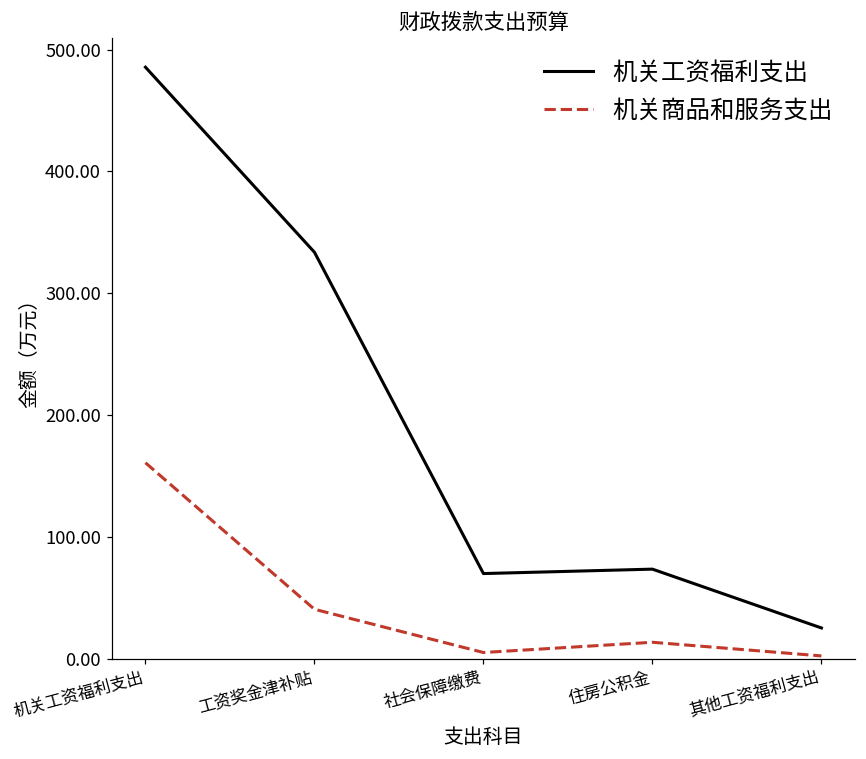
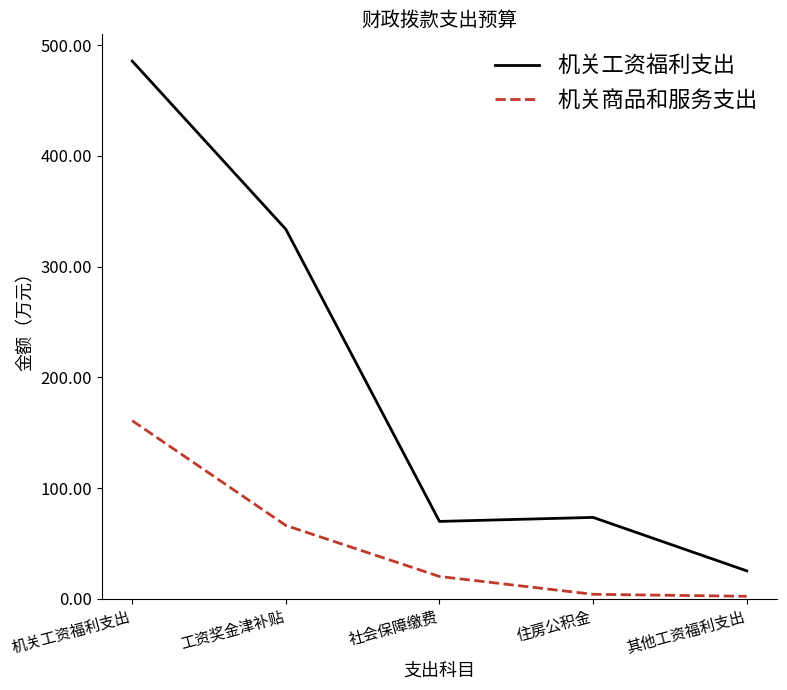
机关商品和服务支出, 工资奖金津补贴: 41 -> 66
机关商品和服务支出, 社会保障缴费: 5 -> 20
机关商品和服务支出, 住房公积金: 13 -> 4
